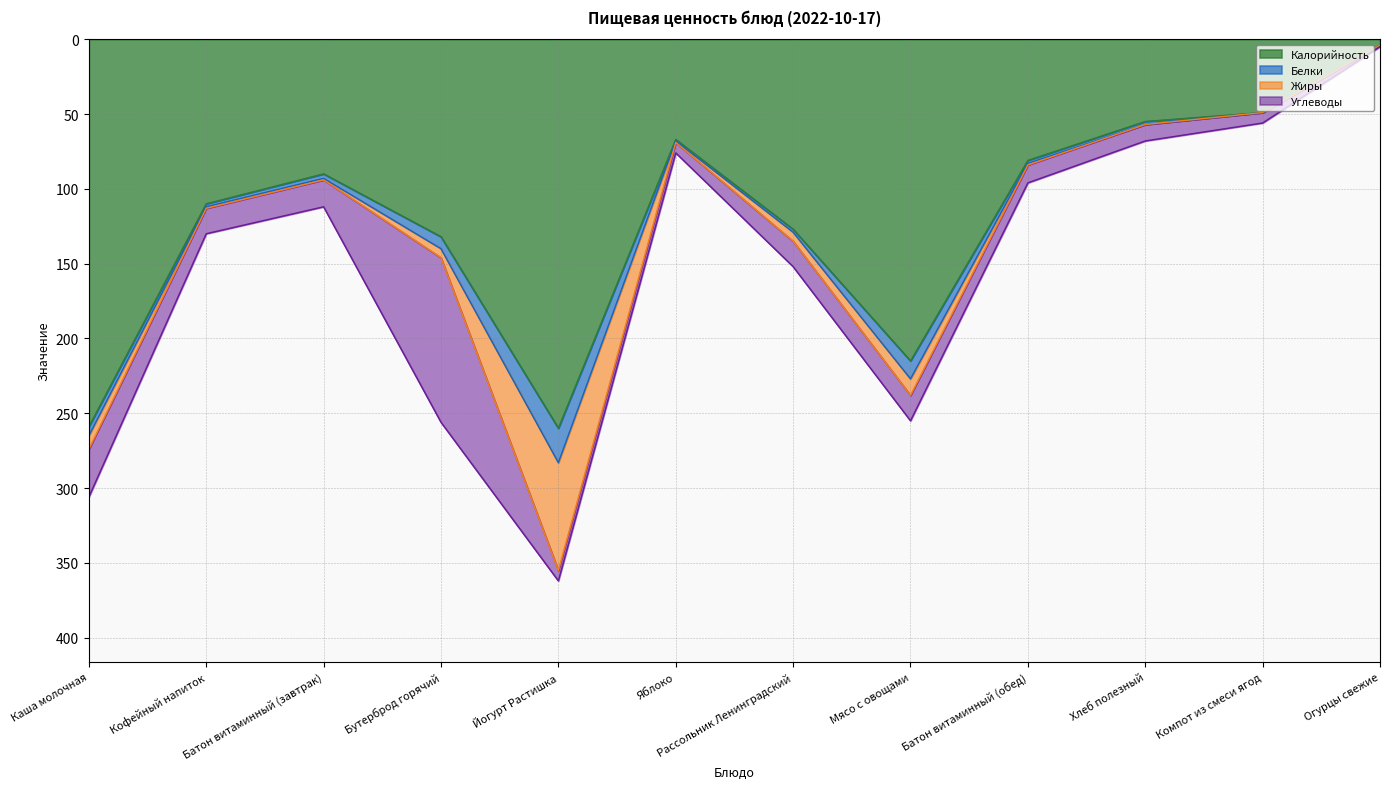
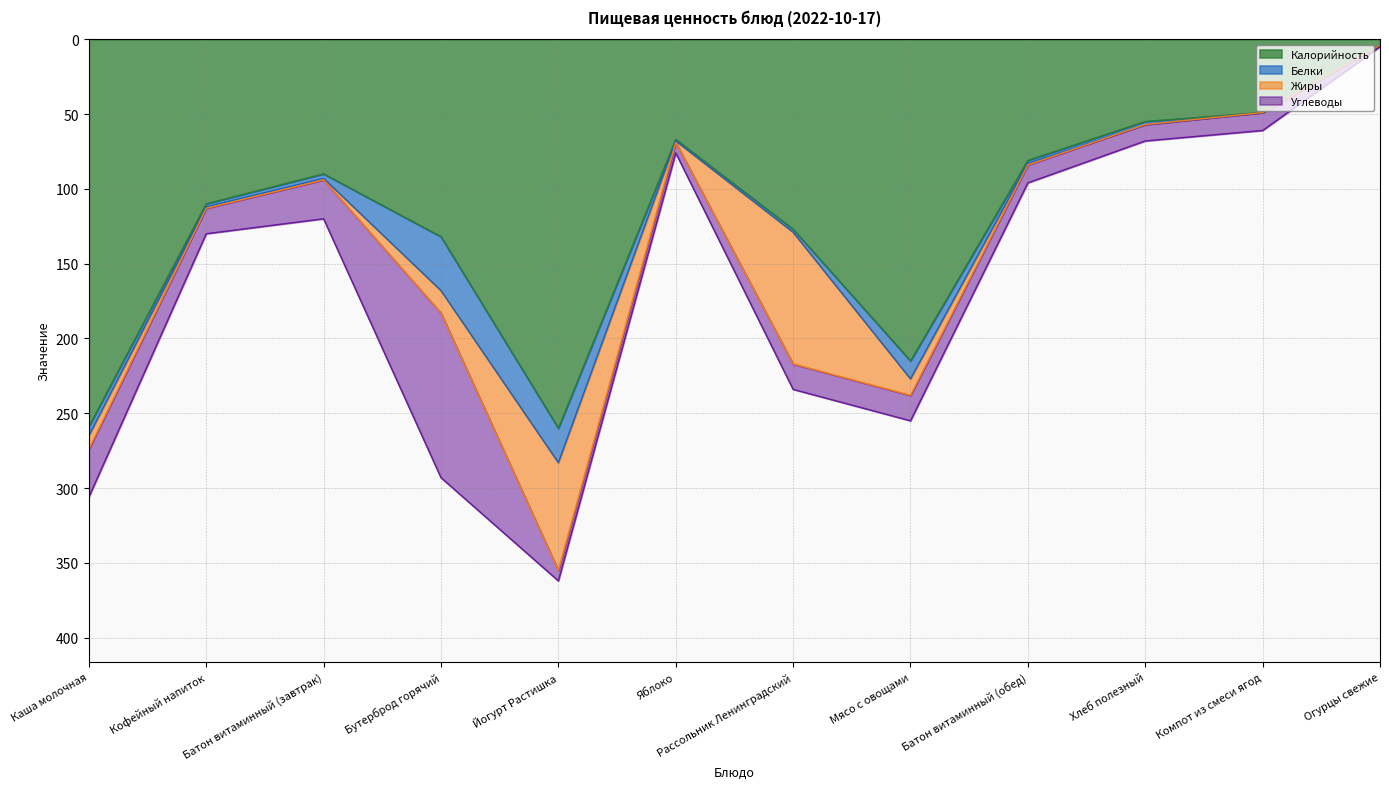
Углеводы, Батон витаминный (завтрак): 18 -> 26
Белки, Бутерброд горячий: 8 -> 36
Жиры, Бутерброд горячий: 6 -> 15
Жиры, Рассольник Ленинградский: 6 -> 88
Углеводы, Компот из смеси ягод: 7 -> 12
